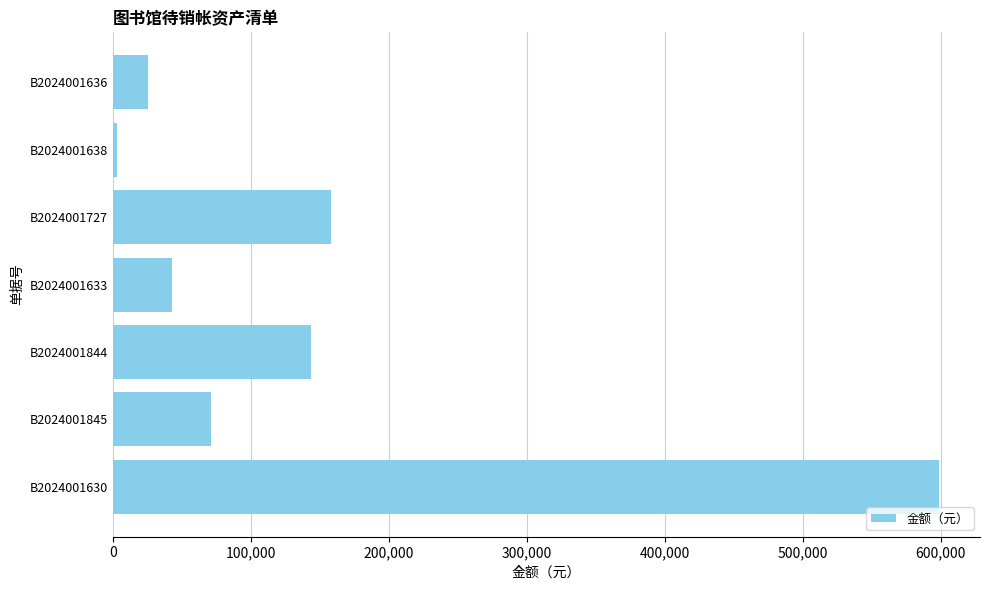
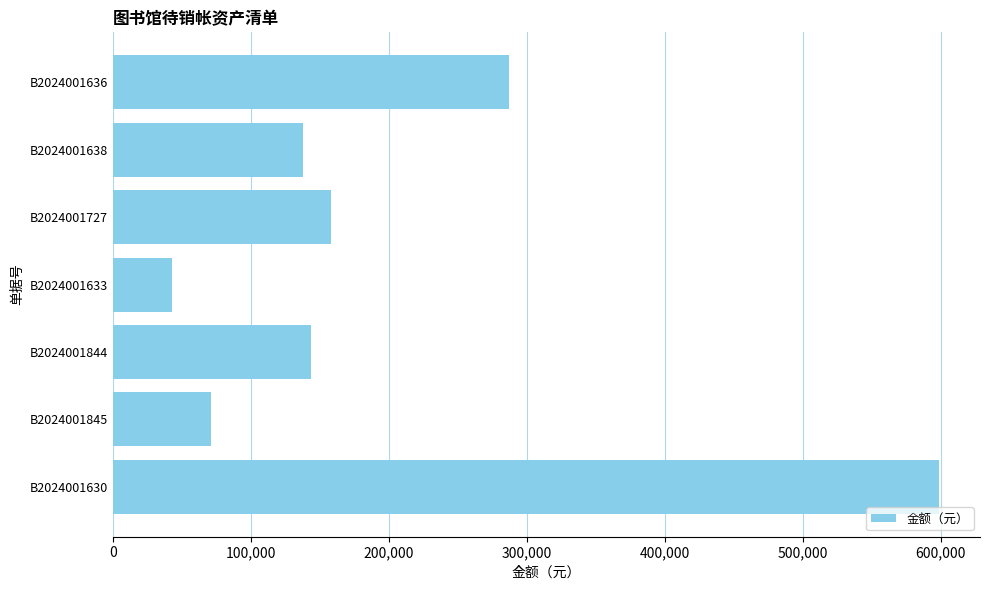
B2024001636: 25,000 -> 287,000
B2024001638: 3,000 -> 138,000
